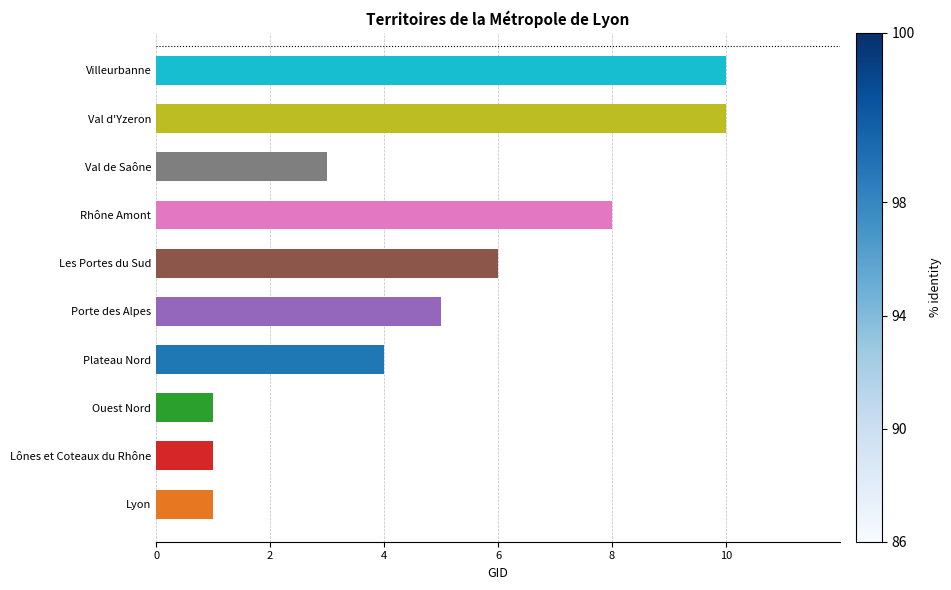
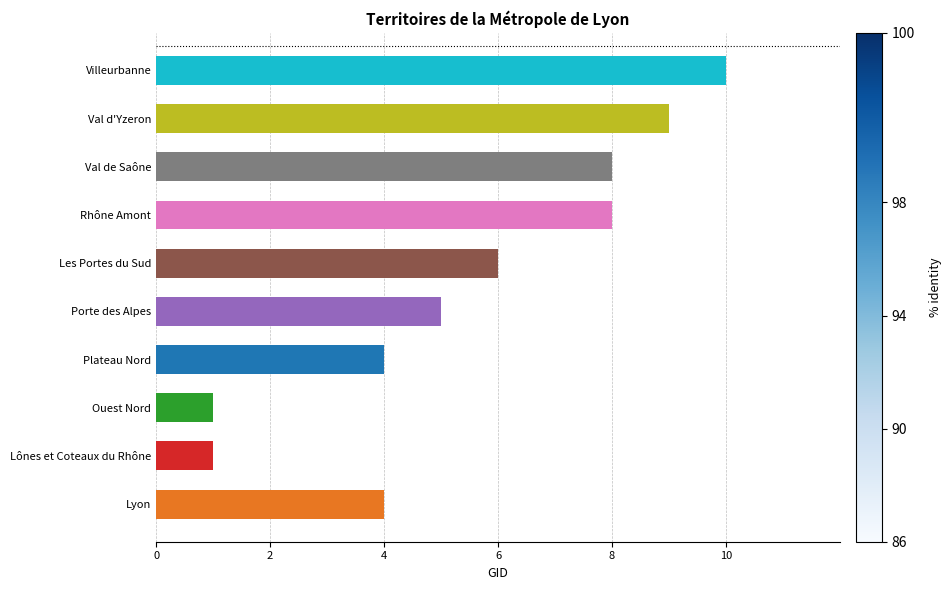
Val d'Yzeron: 10 -> 9
Val de Saône: 3 -> 8
Lyon: 1 -> 4
